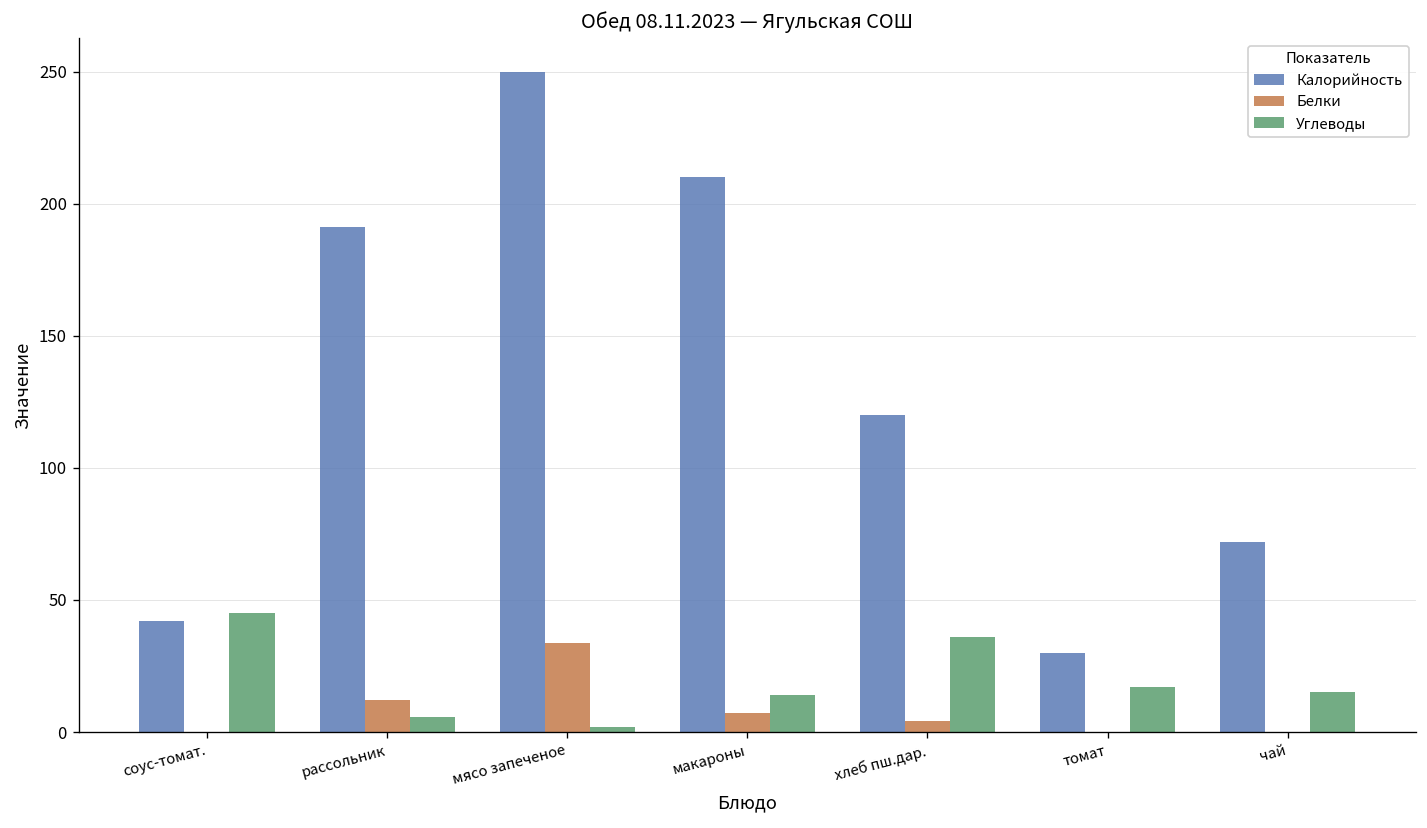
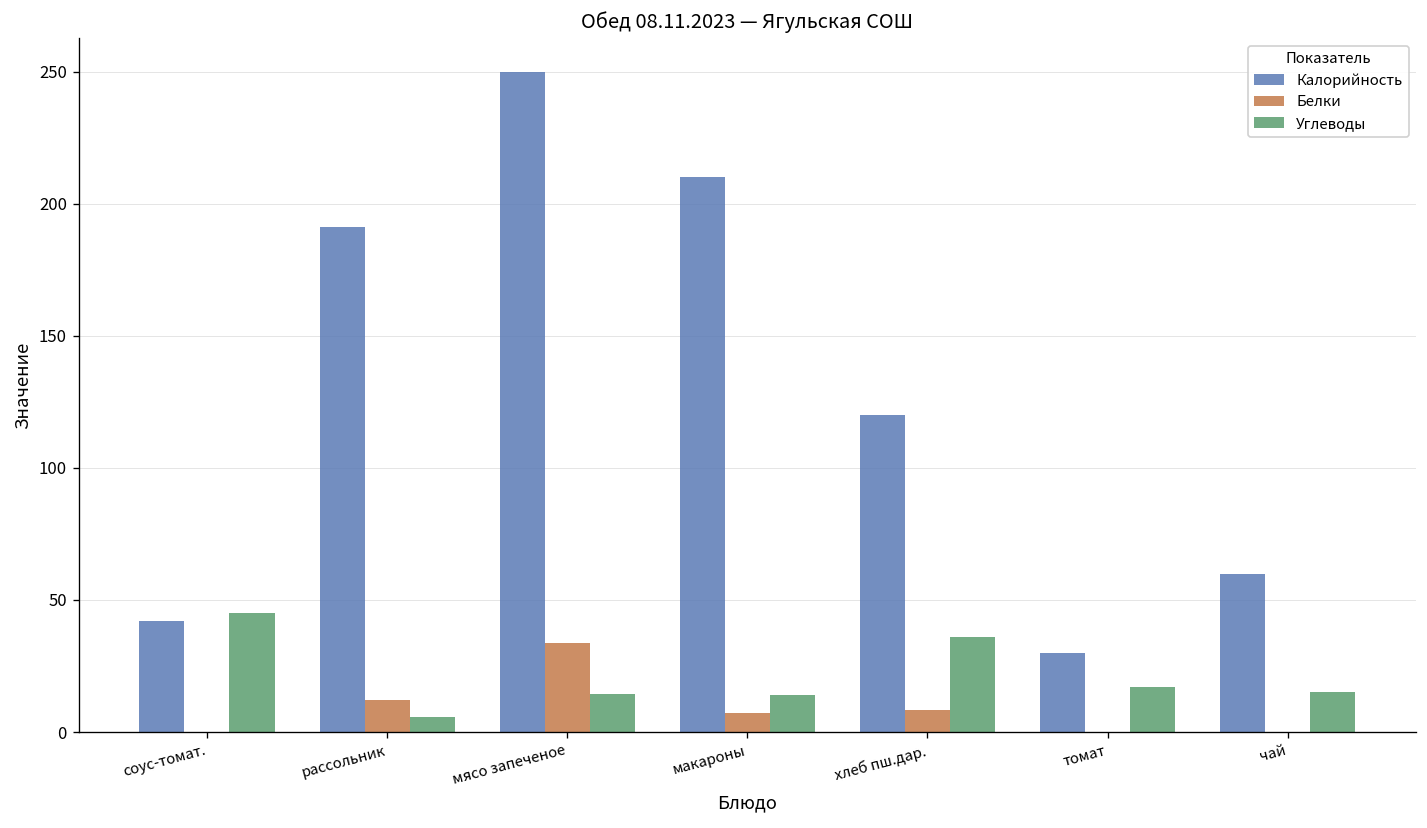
Углеводы, мясо запеченое: 2 -> 14
Белки, хлеб пш.дар.: 4 -> 9
Калорийность, чай: 72 -> 60
